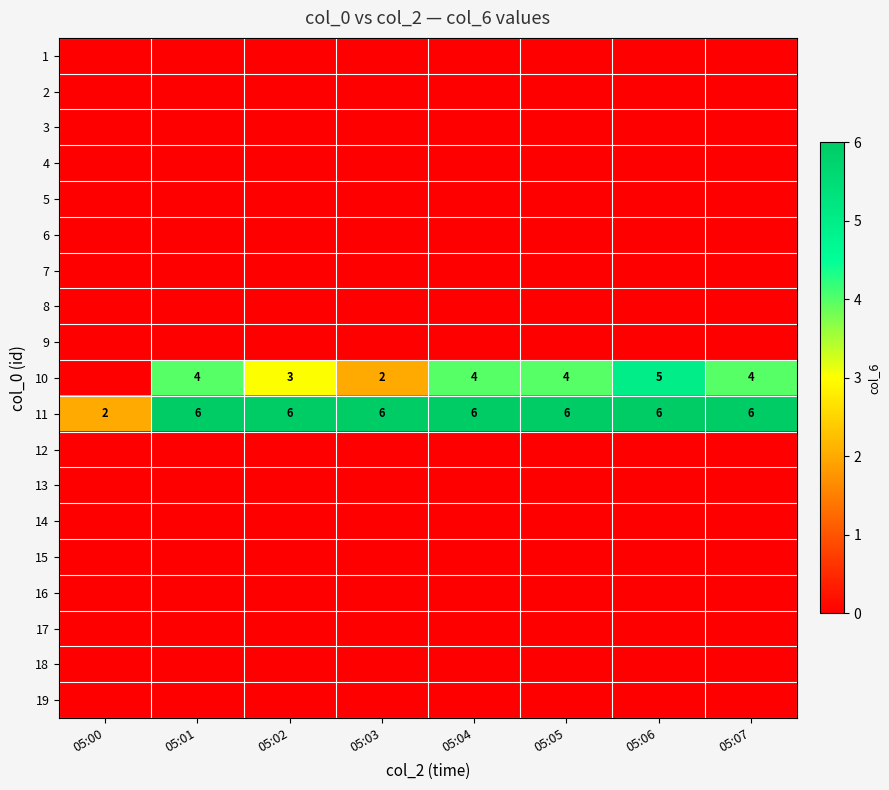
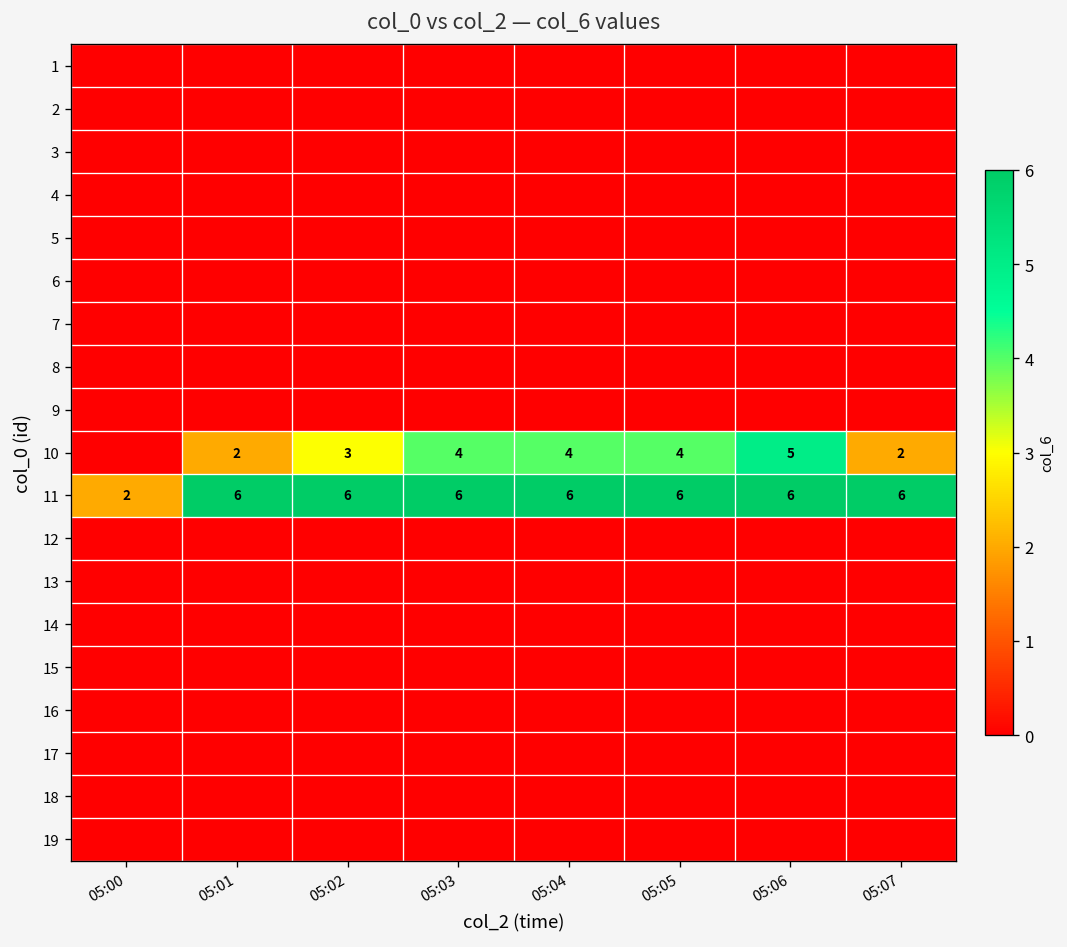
10, 05:01: 4 -> 2
10, 05:03: 2 -> 4
10, 05:07: 4 -> 2
